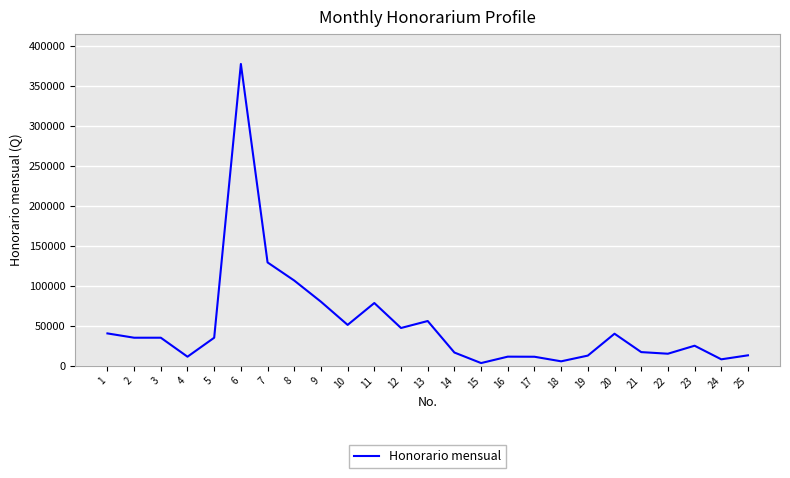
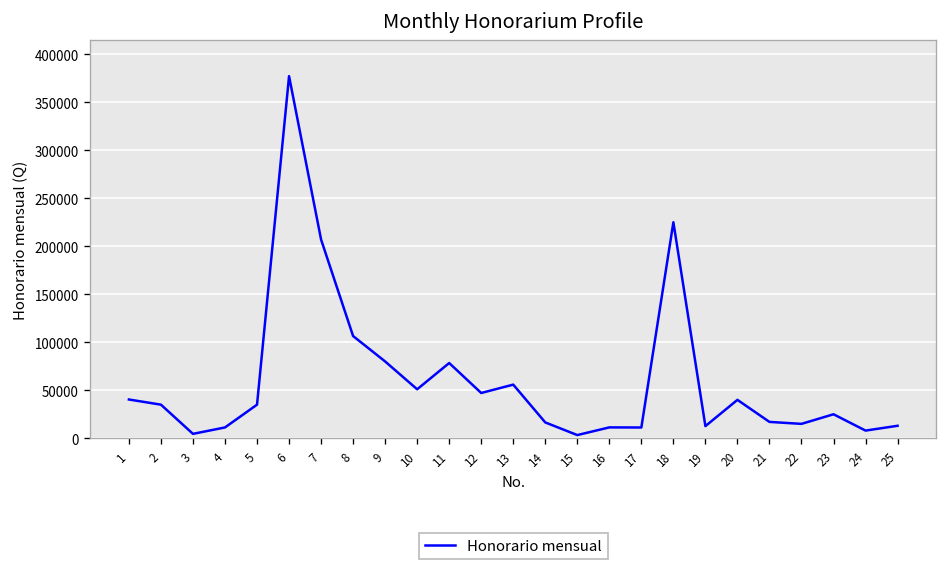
3: 40000 -> 0
7: 130000 -> 210000
18: 10000 -> 230000
